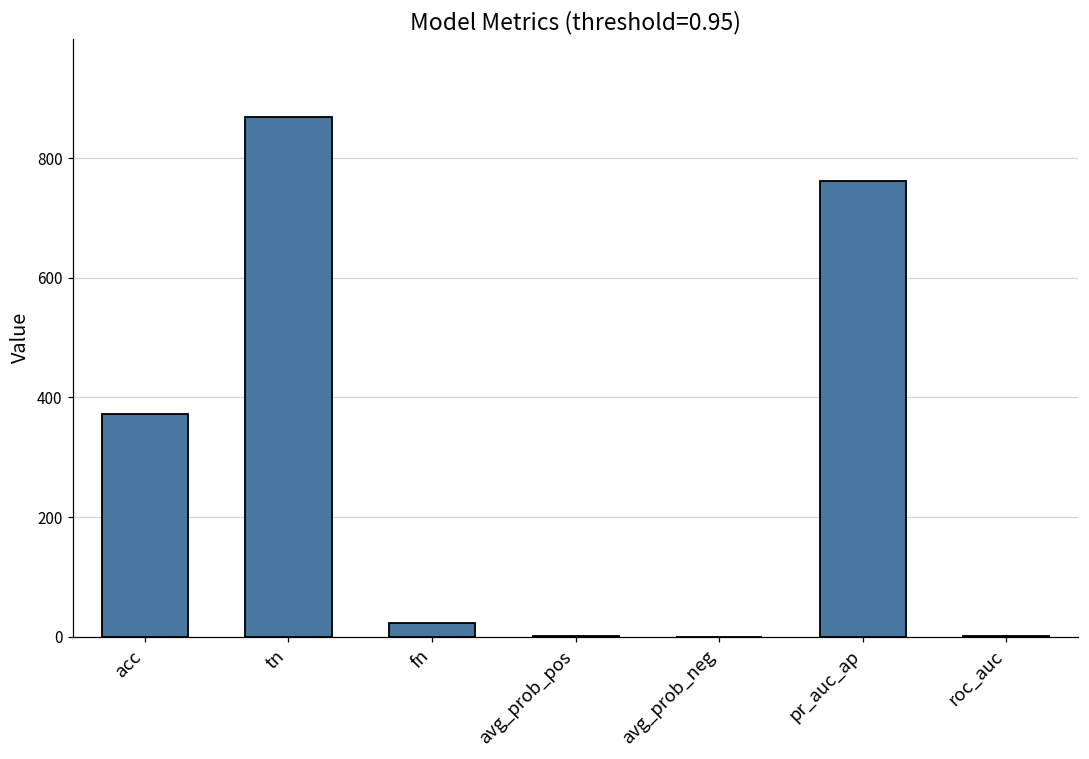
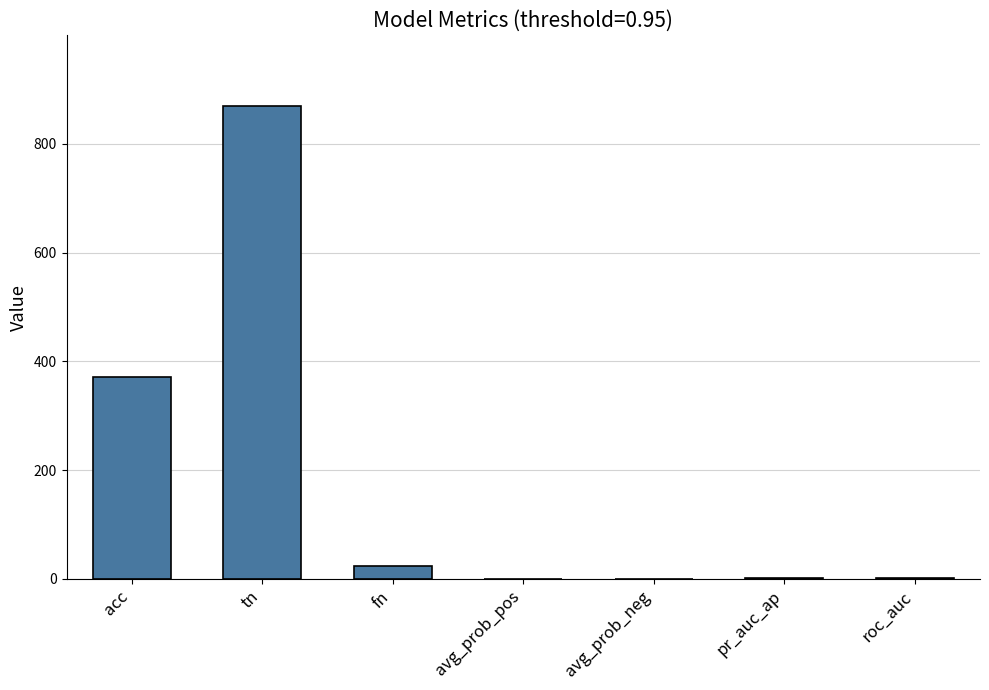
pr_auc_ap: 760 -> 0
